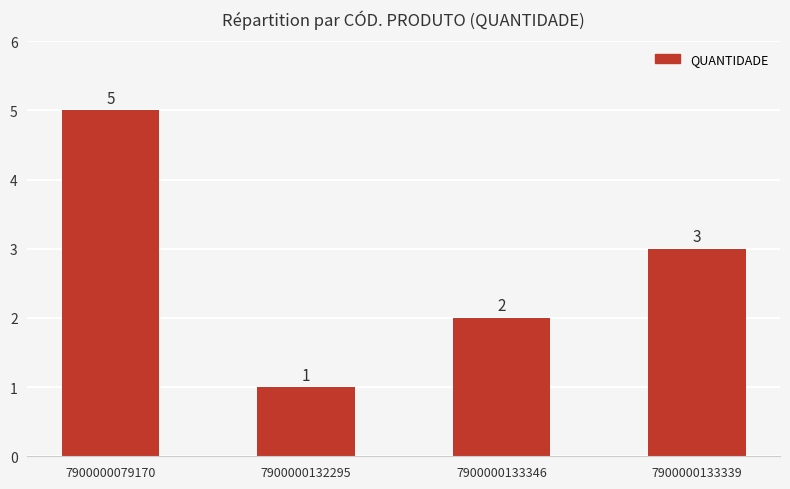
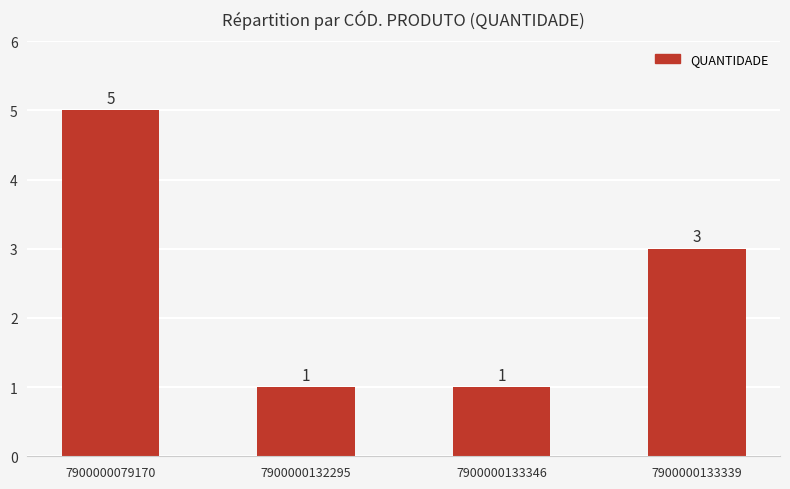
7900000133346: 2 -> 1
